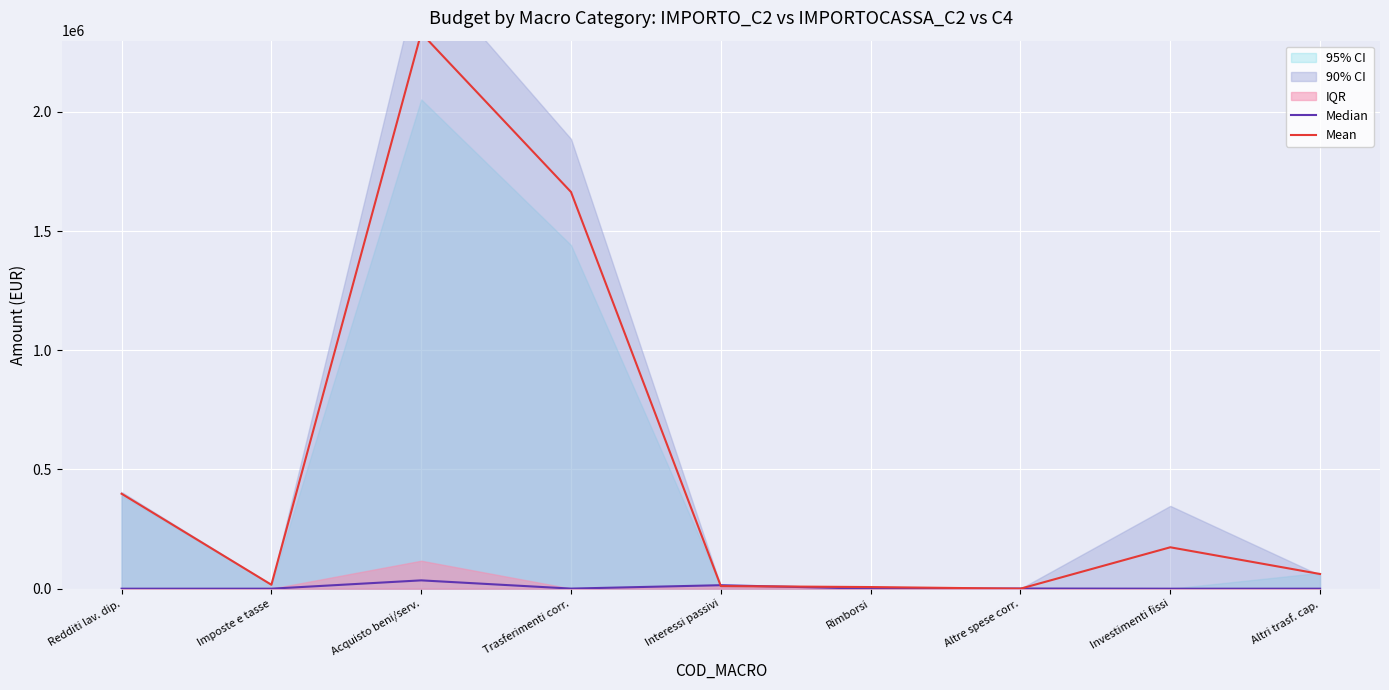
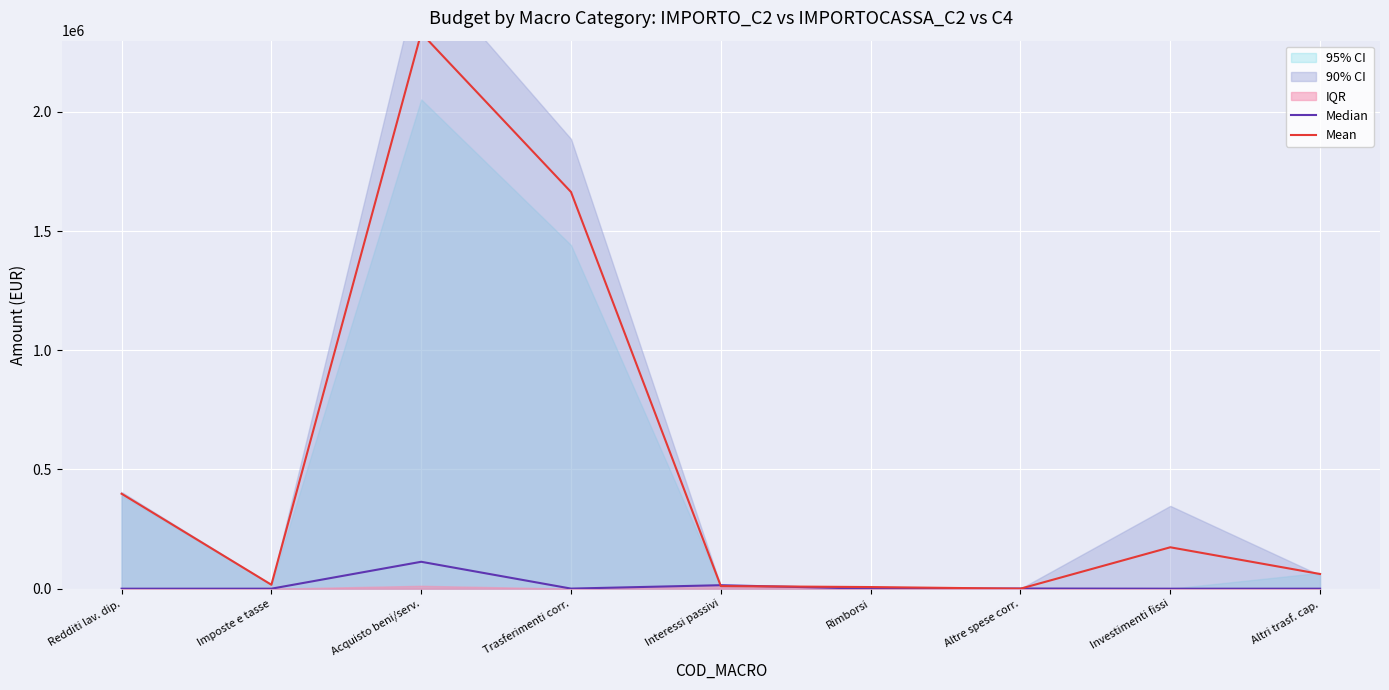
Median, Acquisto beni/serv.: 30000 -> 110000
IQR, Acquisto beni/serv.: 120000 -> 10000
